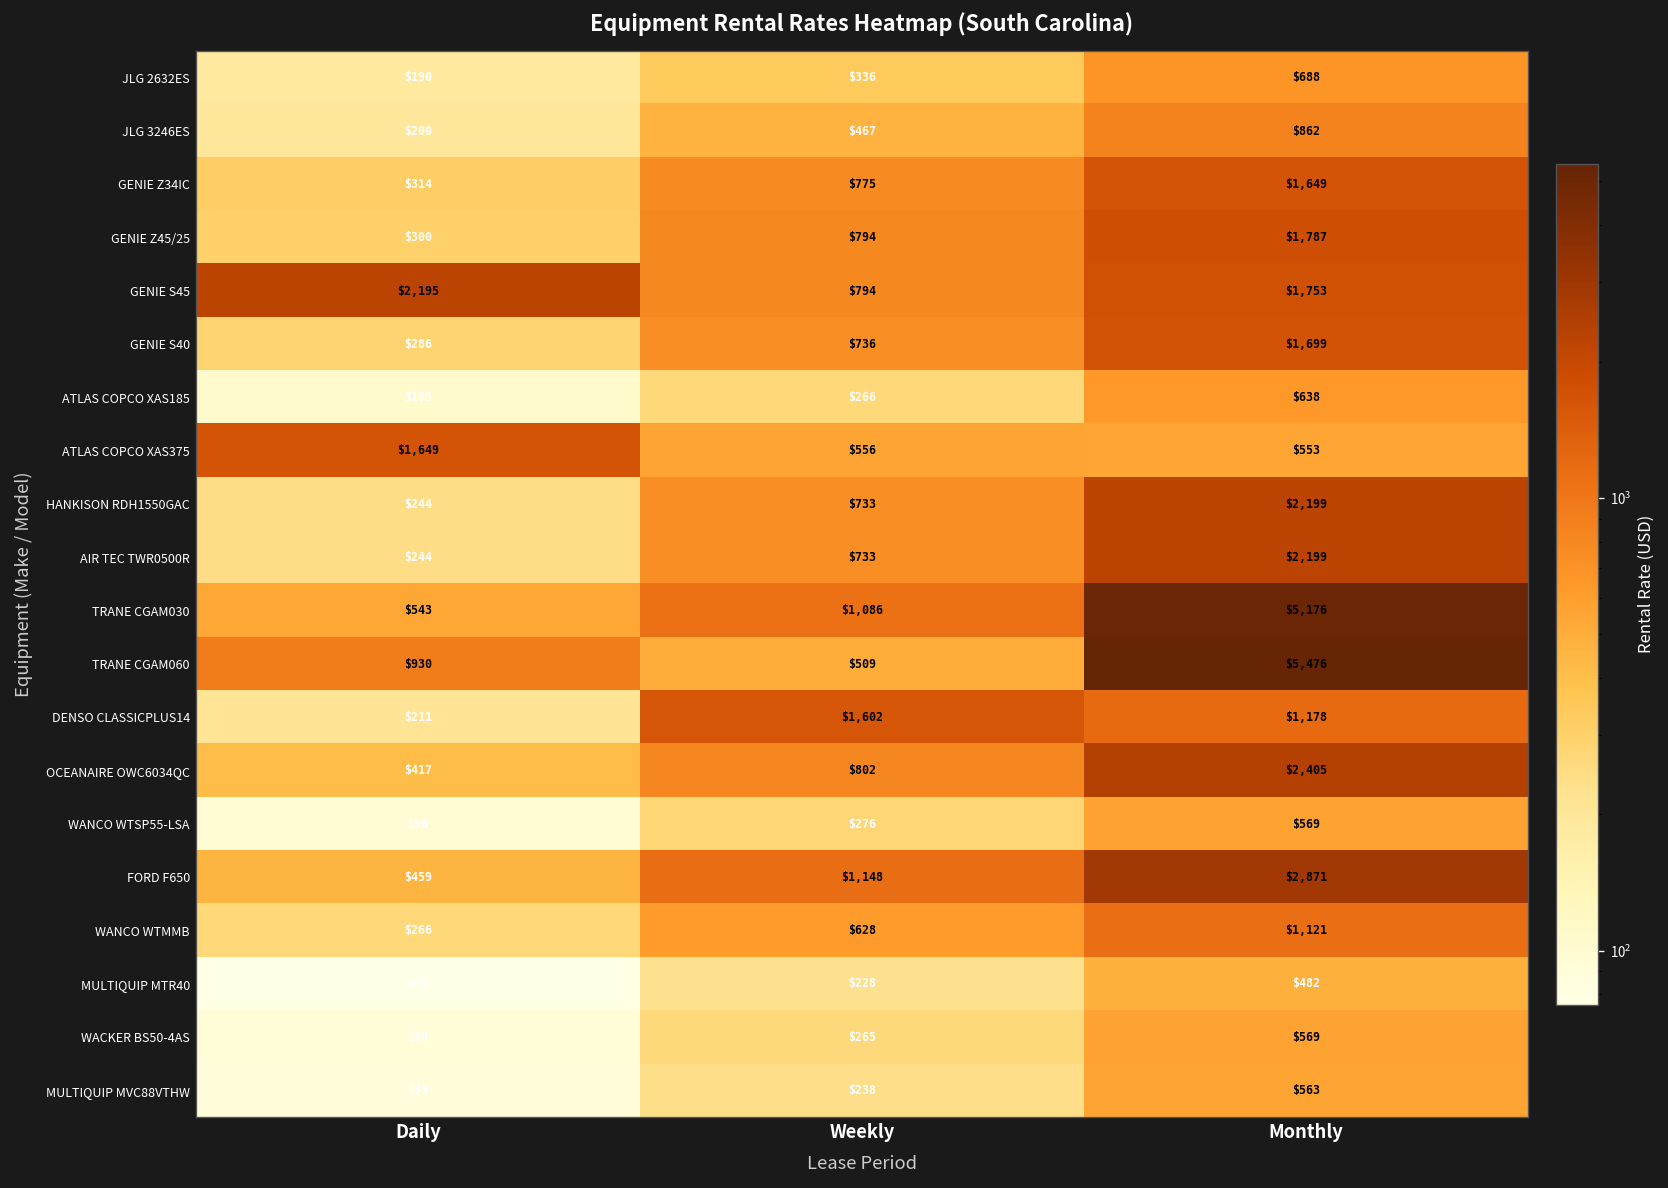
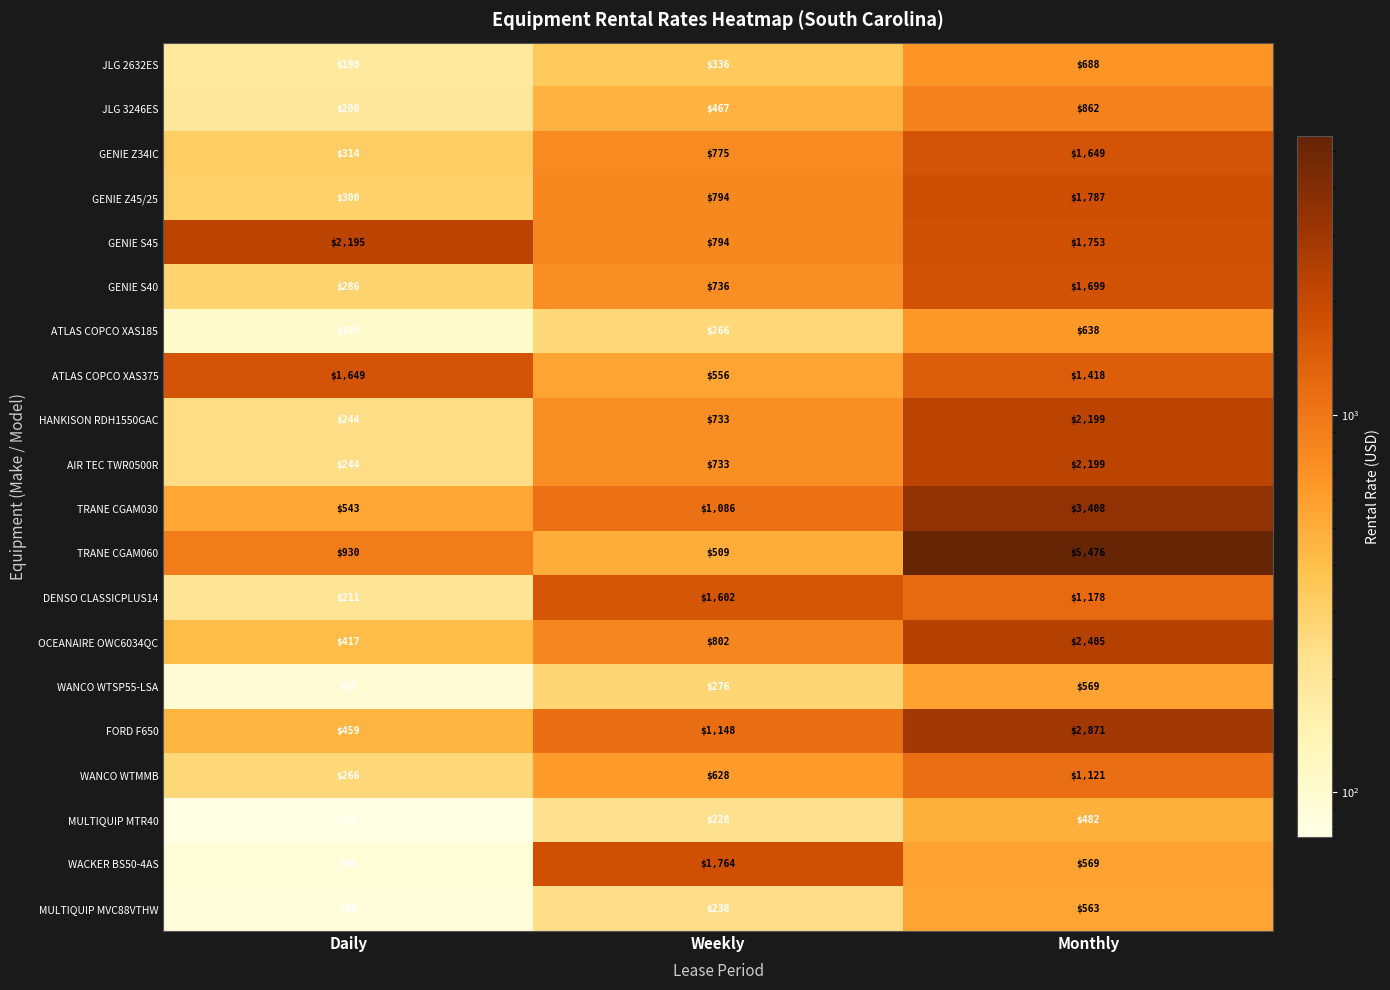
ATLAS COPCO XAS375, Monthly: $553 -> $1,418
TRANE CGAM030, Monthly: $5,176 -> $3,408
WACKER BS50-4AS, Weekly: $265 -> $1,764
